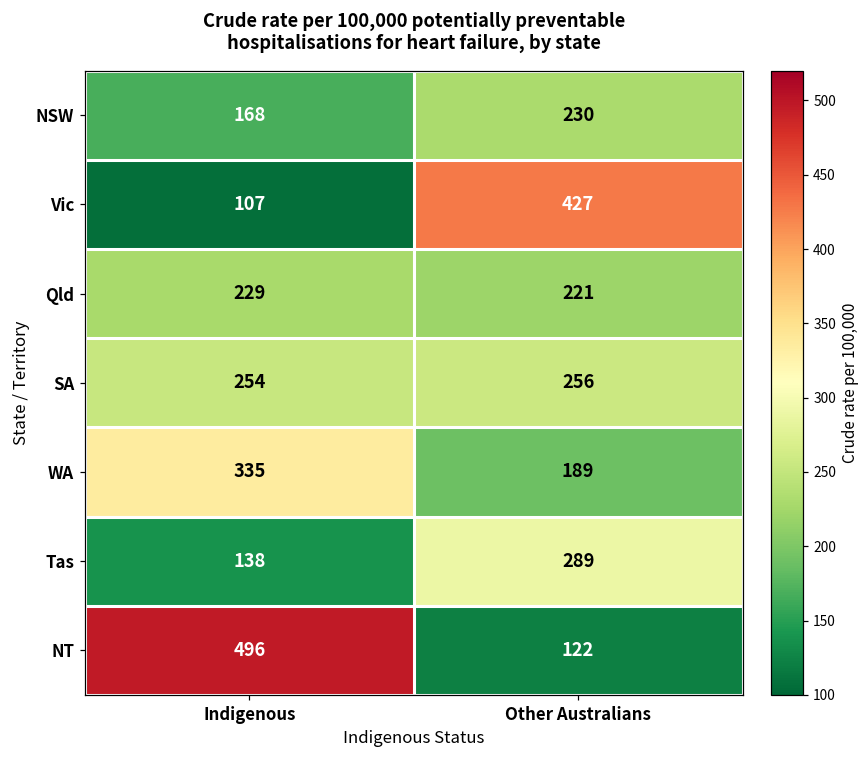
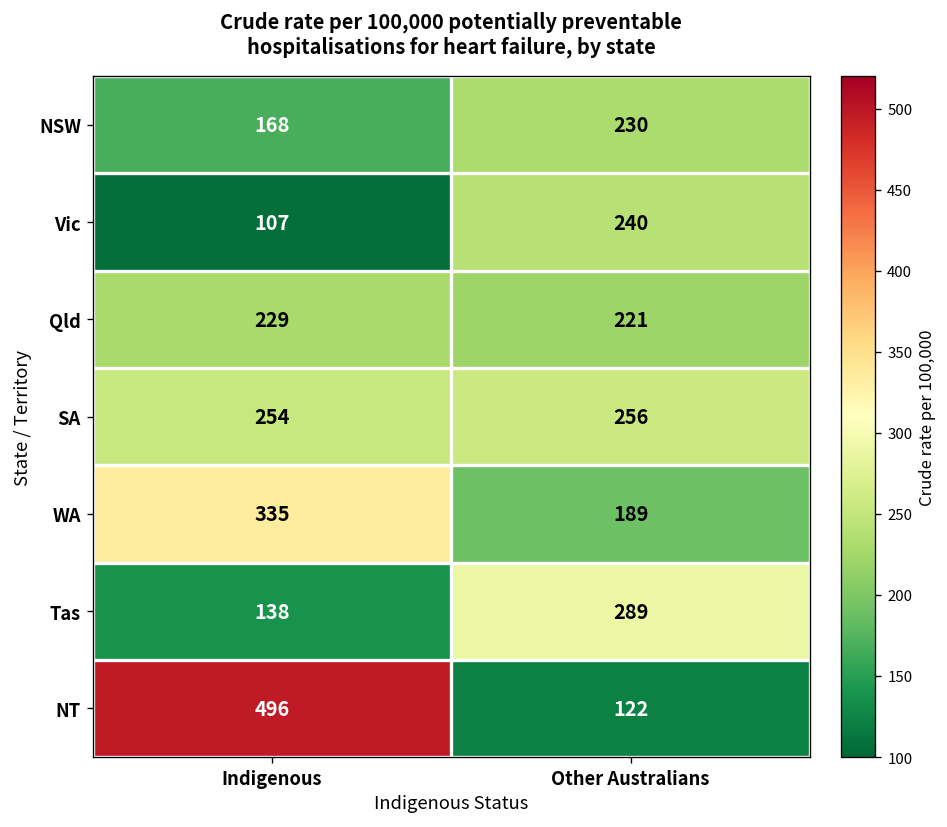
Vic, Other Australians: 427 -> 240
